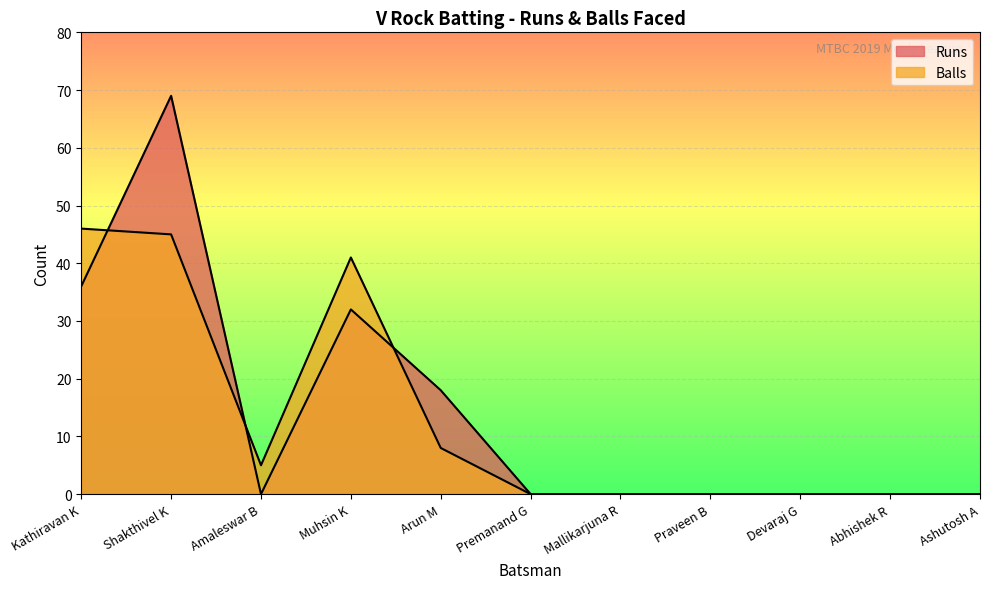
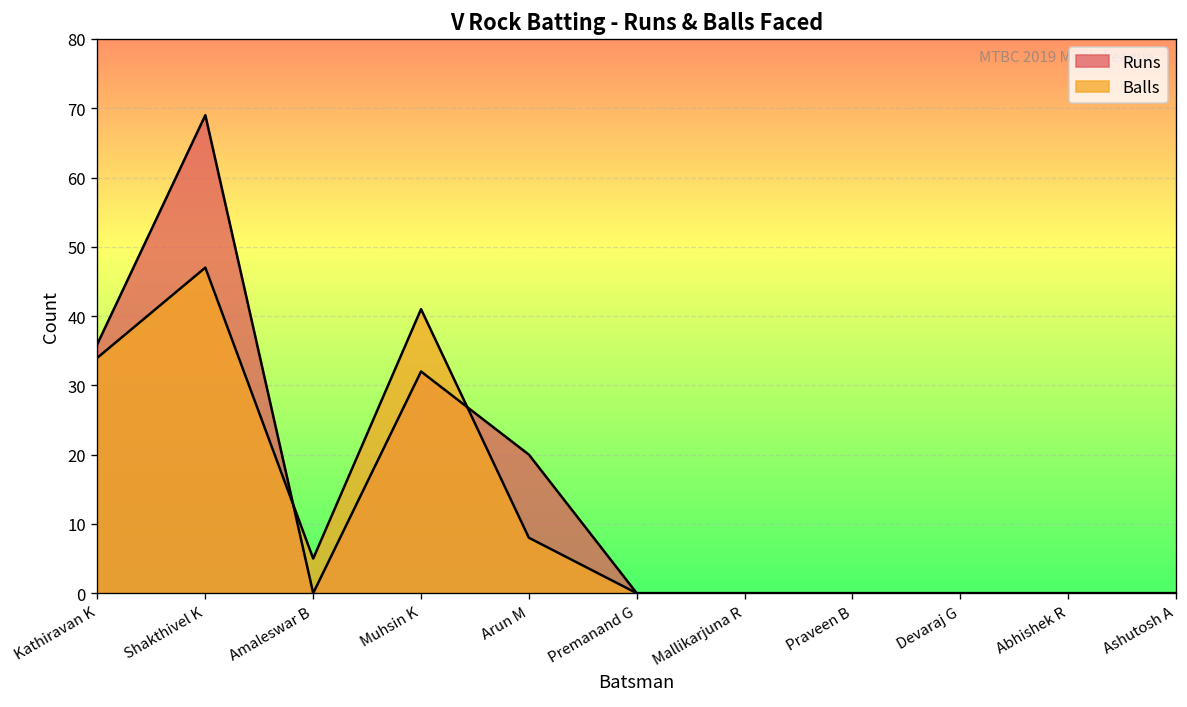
Balls, Kathiravan K: 46 -> 34
Balls, Shakthivel K: 45 -> 47
Runs, Arun M: 18 -> 20
